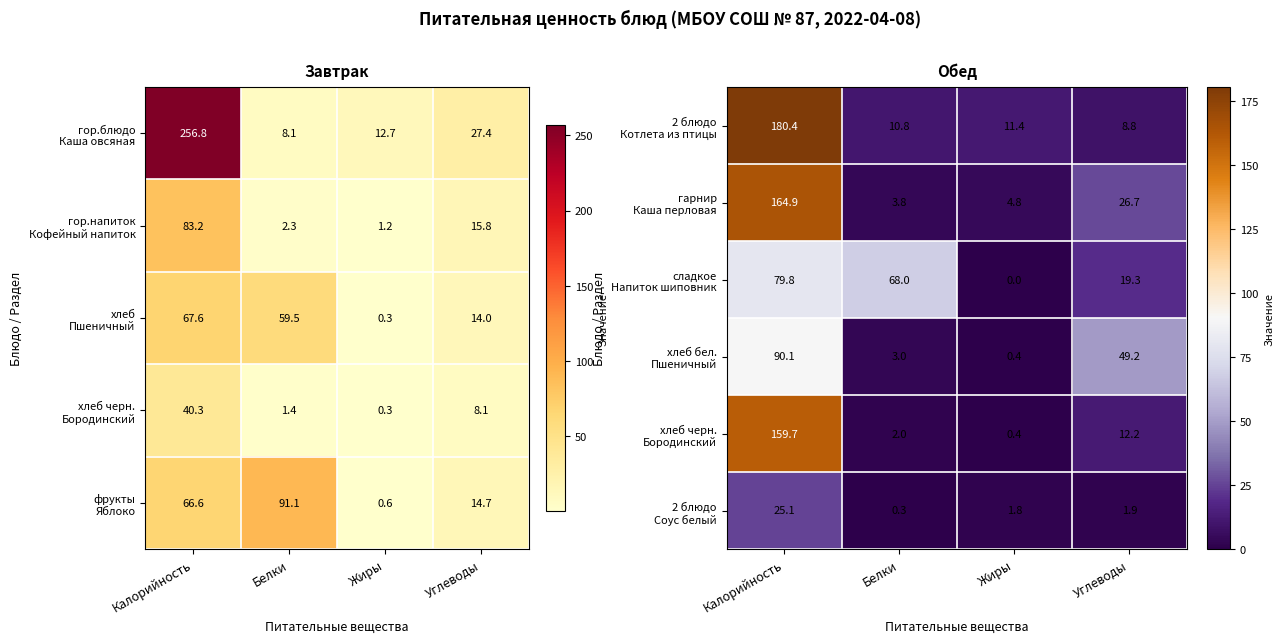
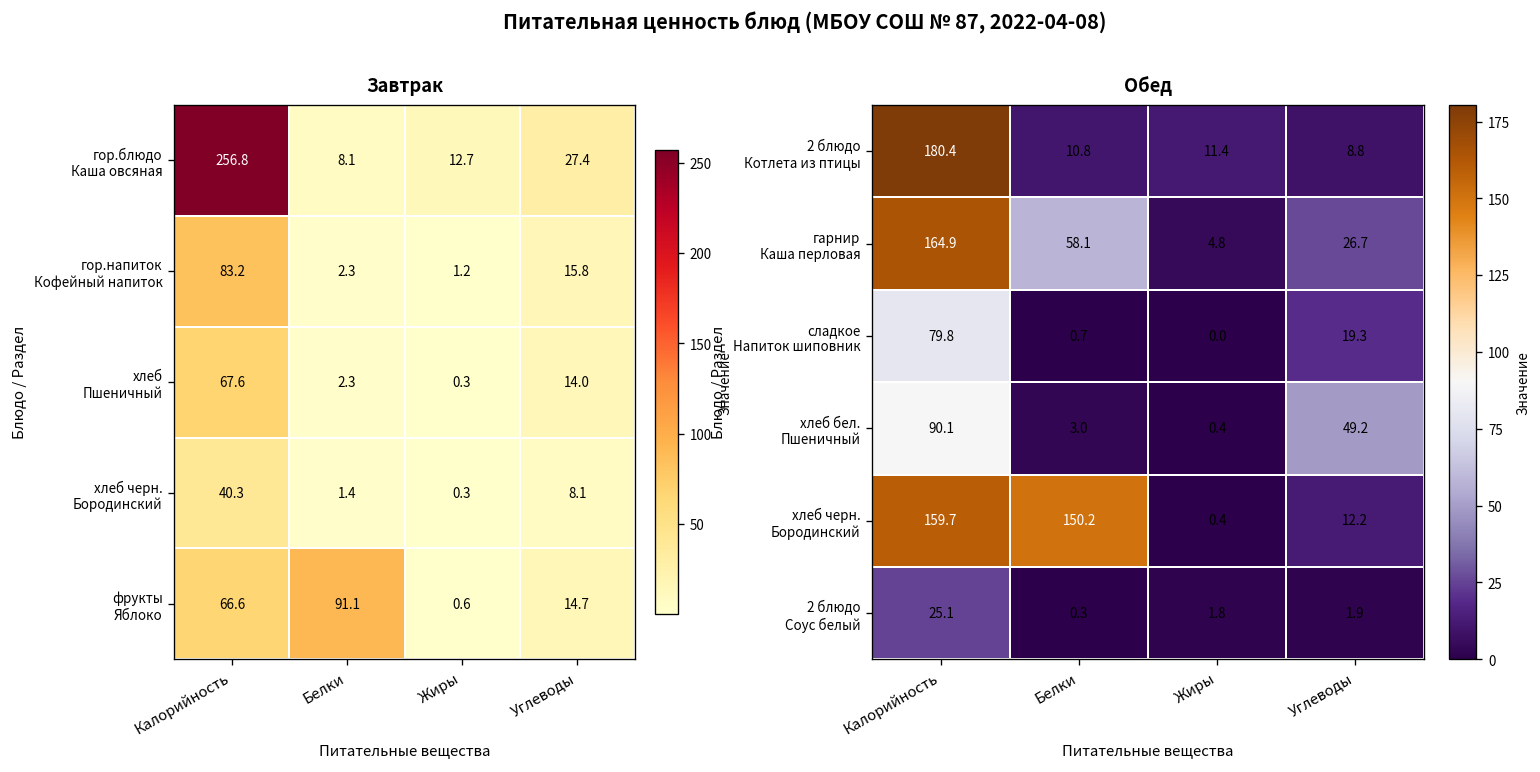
Завтрак, хлеб Пшеничный, Белки: 59.5 -> 2.3
Обед, гарнир Каша перловая, Белки: 3.8 -> 58.1
Обед, сладкое Напиток шиповник, Белки: 68.0 -> 0.7
Обед, хлеб черн. Бородинский, Белки: 2.0 -> 150.2
